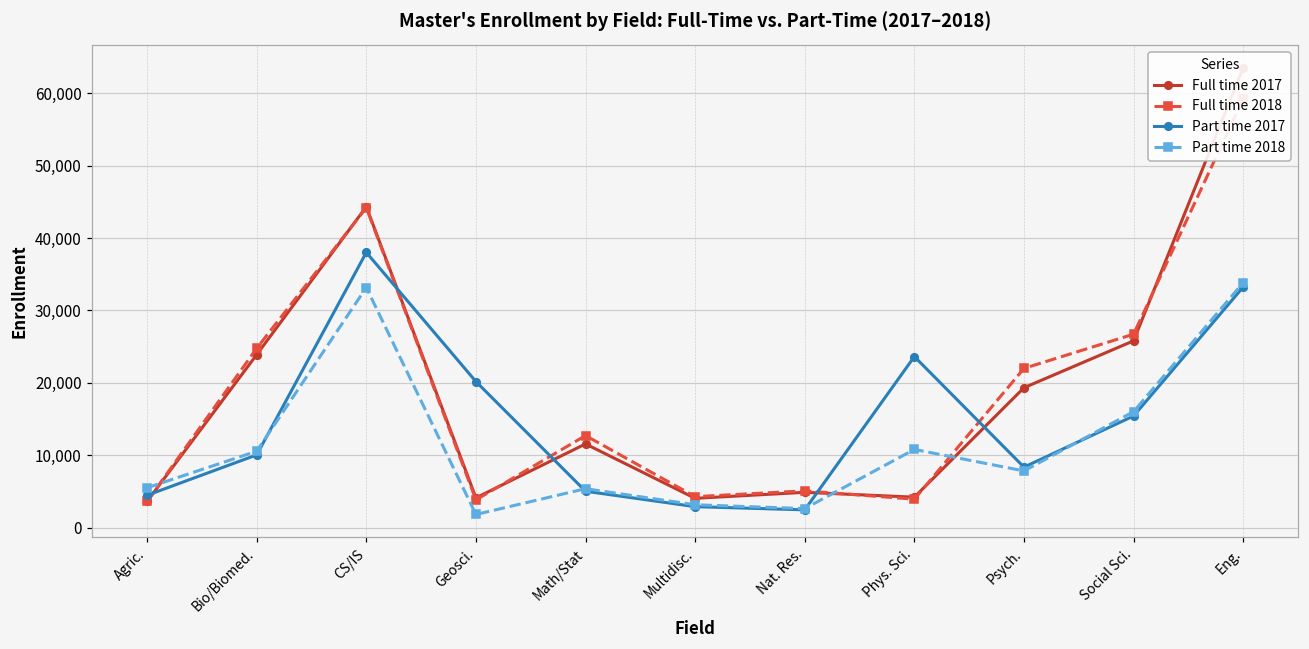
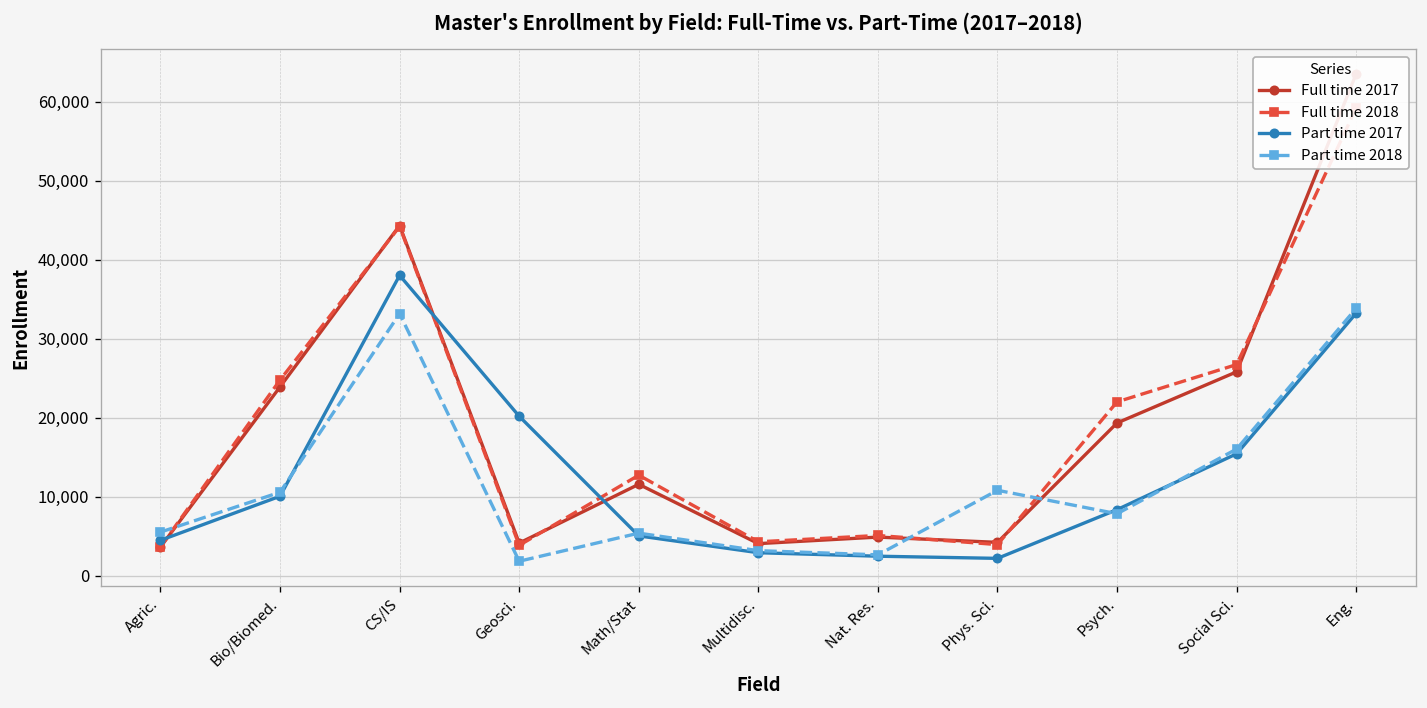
Part time 2017, Phys. Sci.: 24,000 -> 2,000
